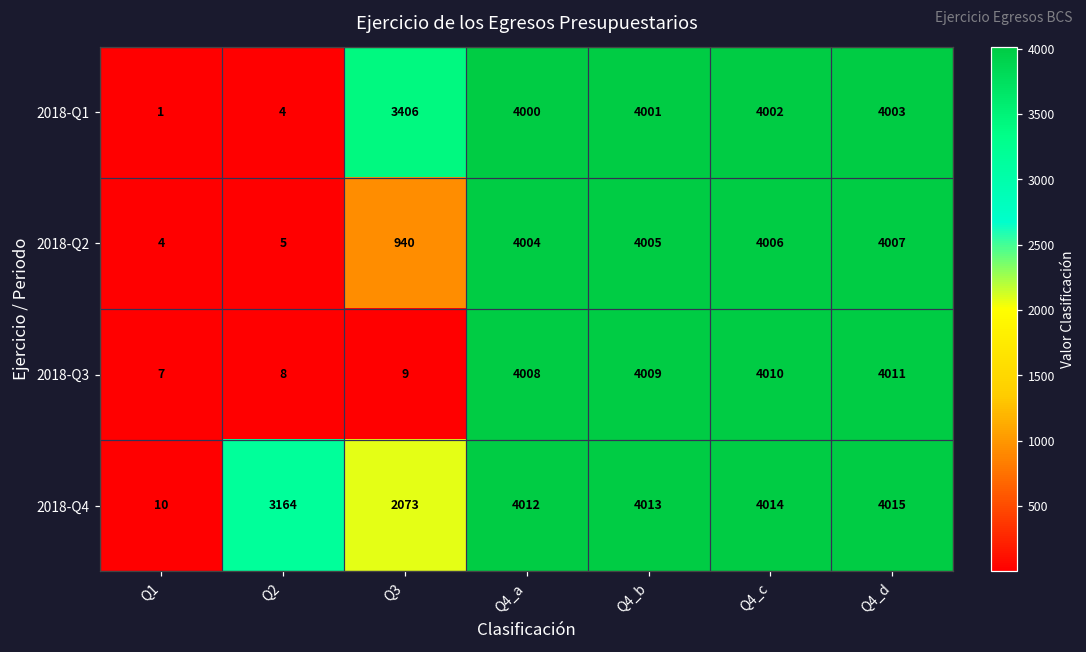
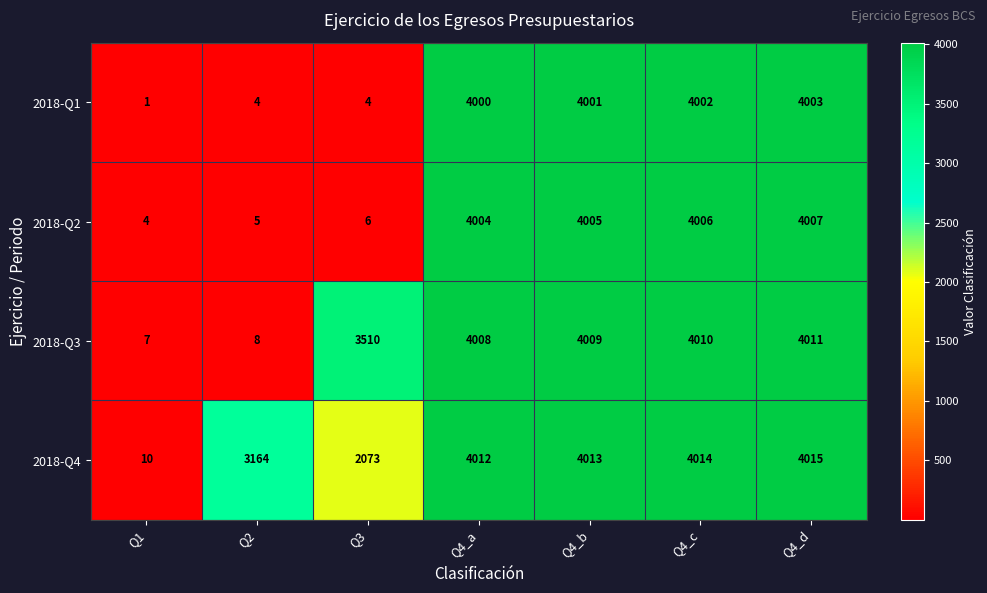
2018-Q1, Q3: 3406 -> 4
2018-Q2, Q3: 940 -> 6
2018-Q3, Q3: 9 -> 3510
